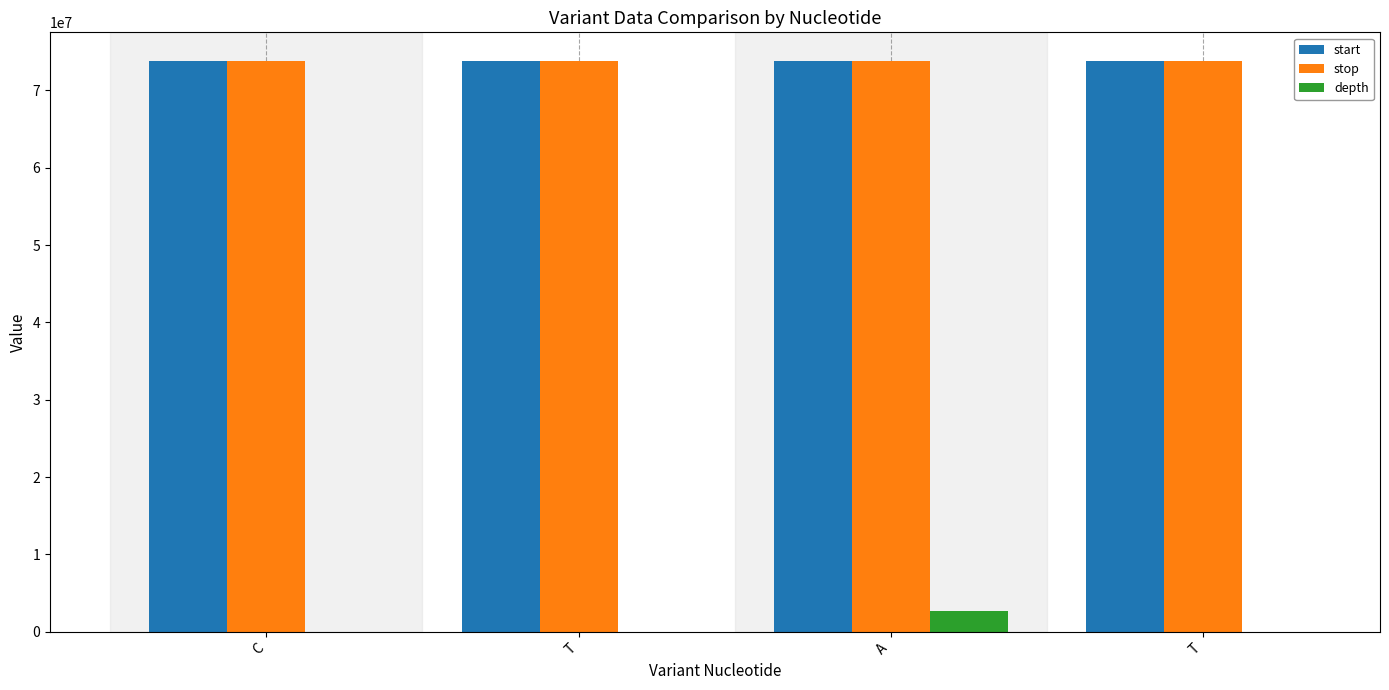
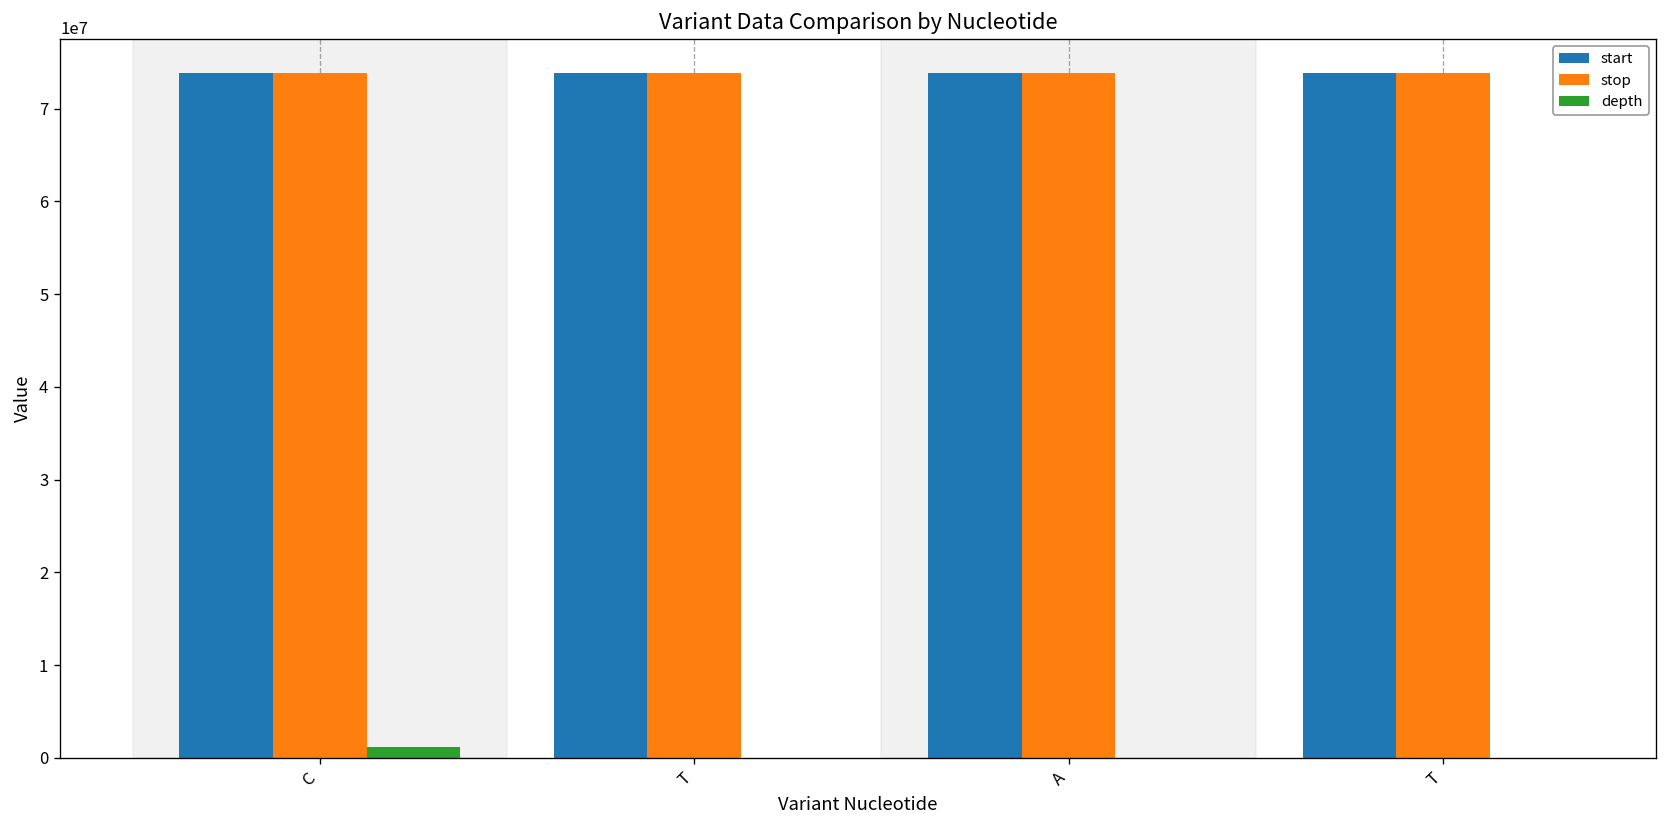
depth, C: 0 -> 1000000
depth, A: 3000000 -> 0
